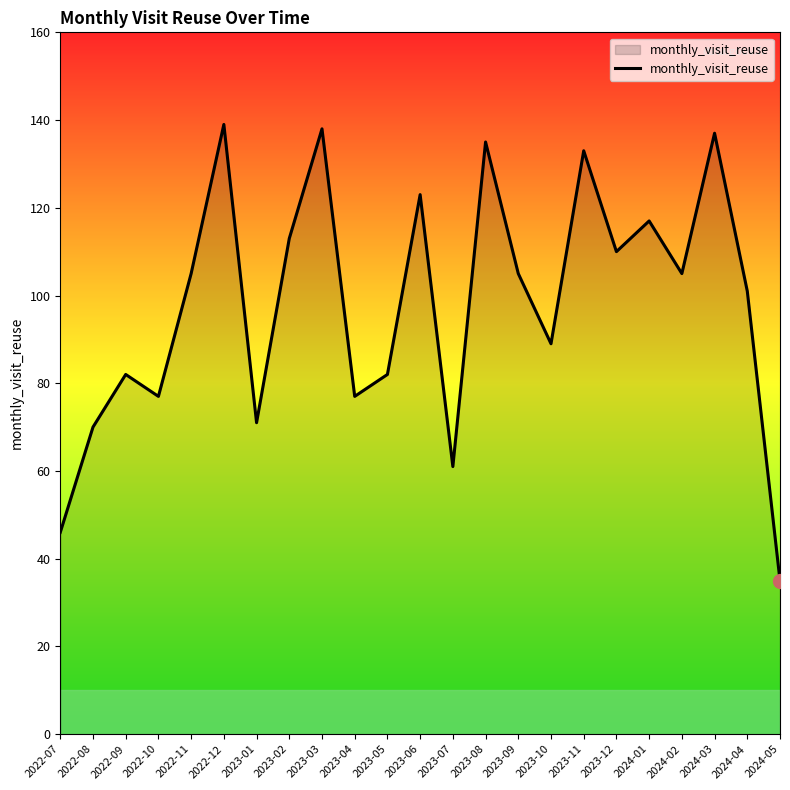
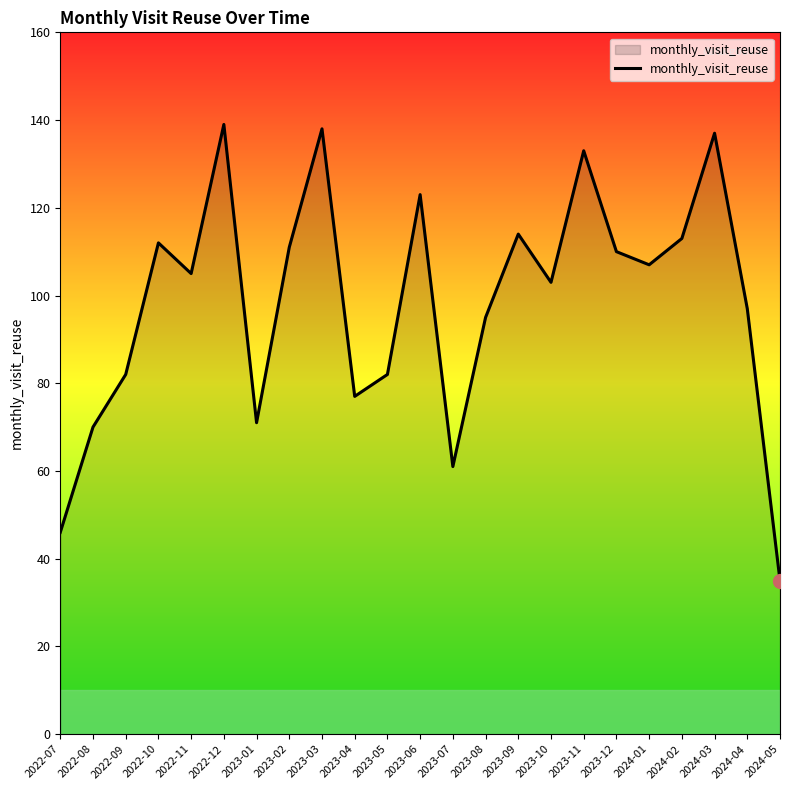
monthly_visit_reuse, 2022-10: 77 -> 112
monthly_visit_reuse, 2023-02: 113 -> 111
monthly_visit_reuse, 2023-08: 135 -> 95
monthly_visit_reuse, 2023-09: 105 -> 114
monthly_visit_reuse, 2023-10: 89 -> 103
monthly_visit_reuse, 2024-01: 117 -> 107
monthly_visit_reuse, 2024-02: 105 -> 113
monthly_visit_reuse, 2024-04: 101 -> 97
